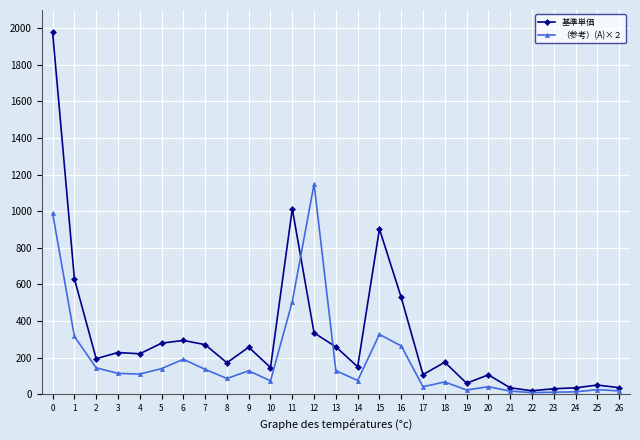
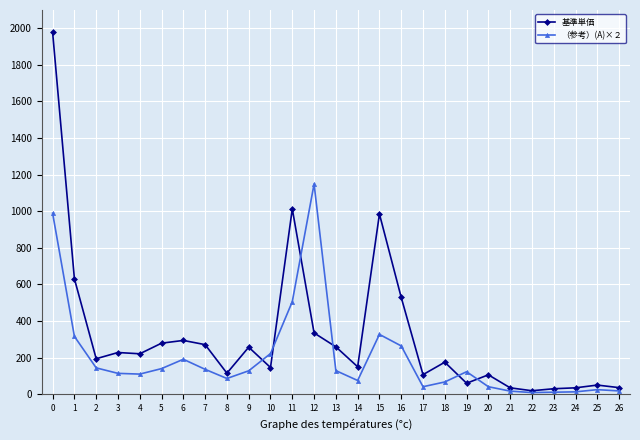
基準単価, 8: 170 -> 120
（参考）(A)×２, 10: 70 -> 220
基準単価, 15: 900 -> 990
（参考）(A)×２, 19: 20 -> 120
